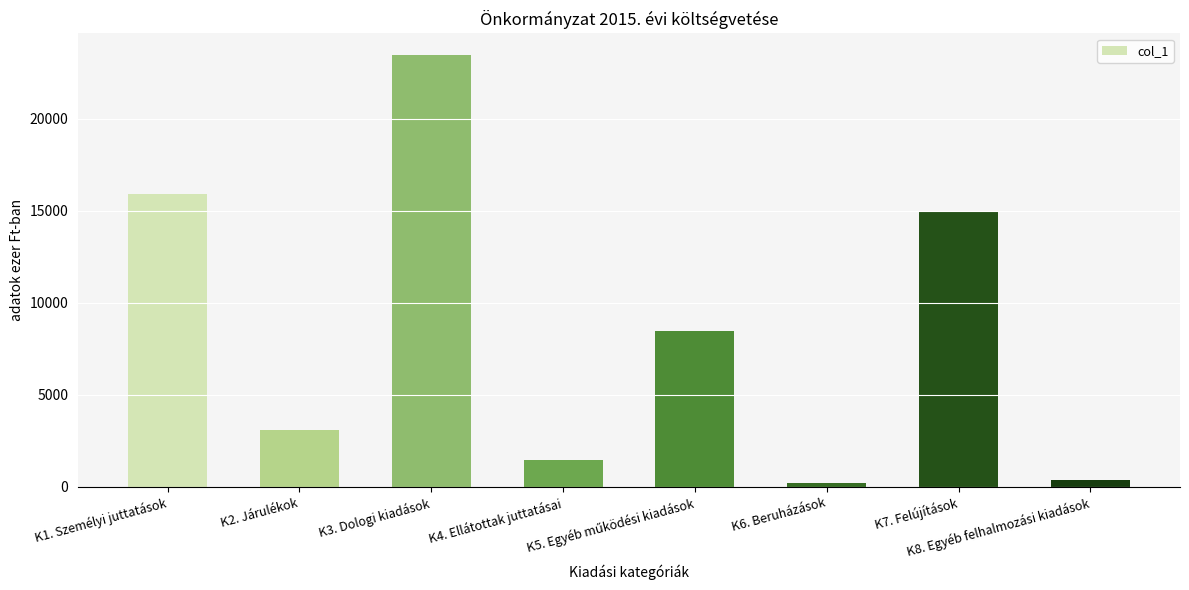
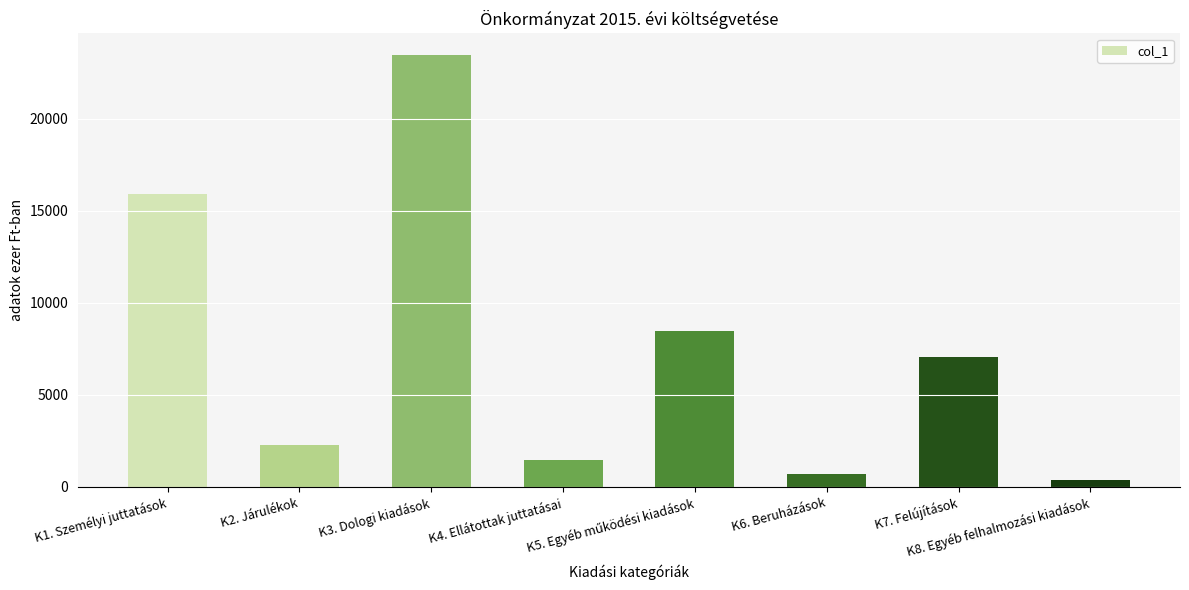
K2. Járulékok: 3100 -> 2300
K6. Beruházások: 200 -> 700
K7. Felújítások: 15000 -> 7100
